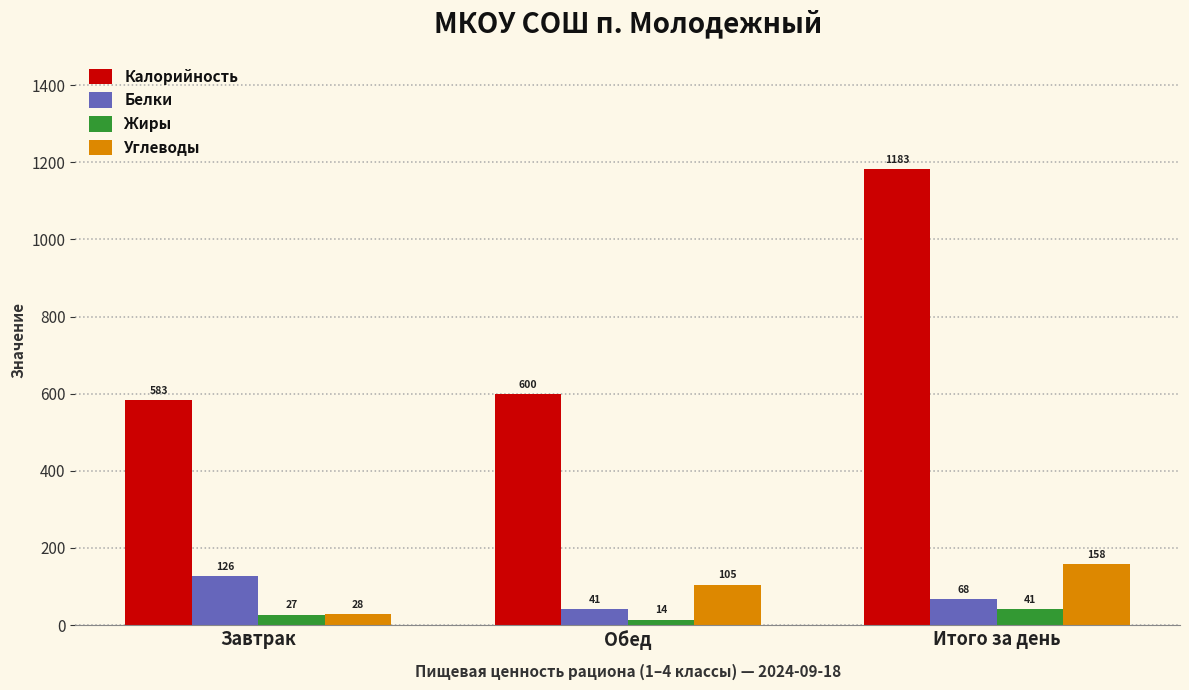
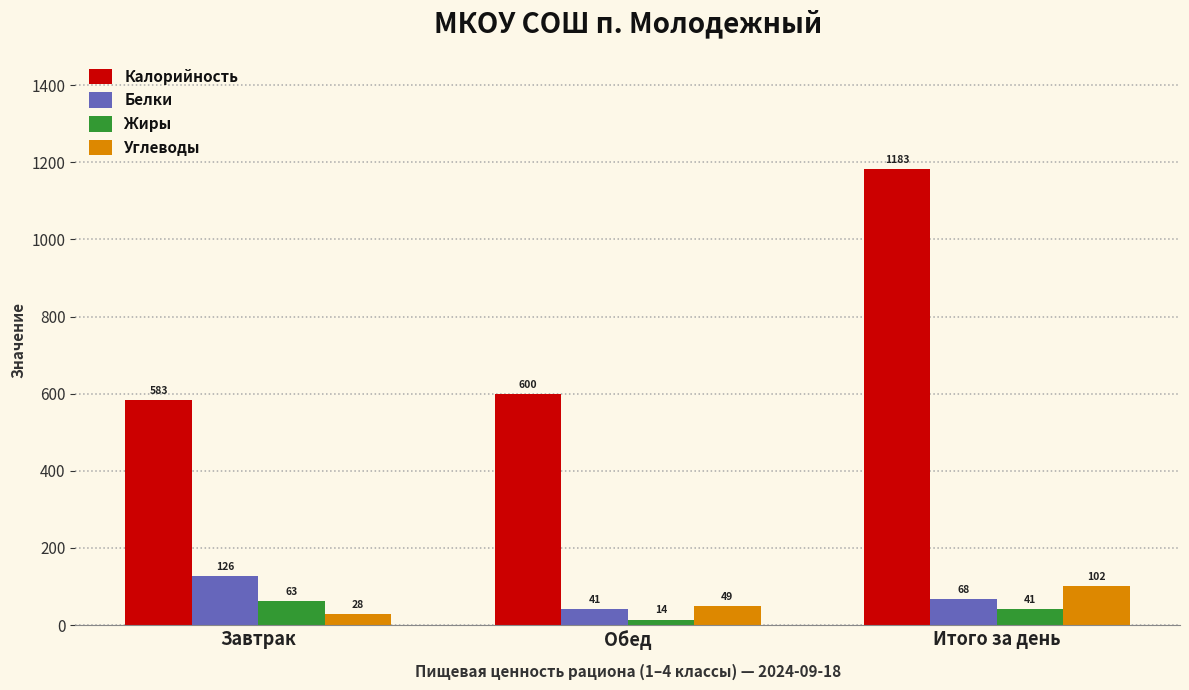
Жиры, Завтрак: 27 -> 63
Углеводы, Обед: 105 -> 49
Углеводы, Итого за день: 158 -> 102
